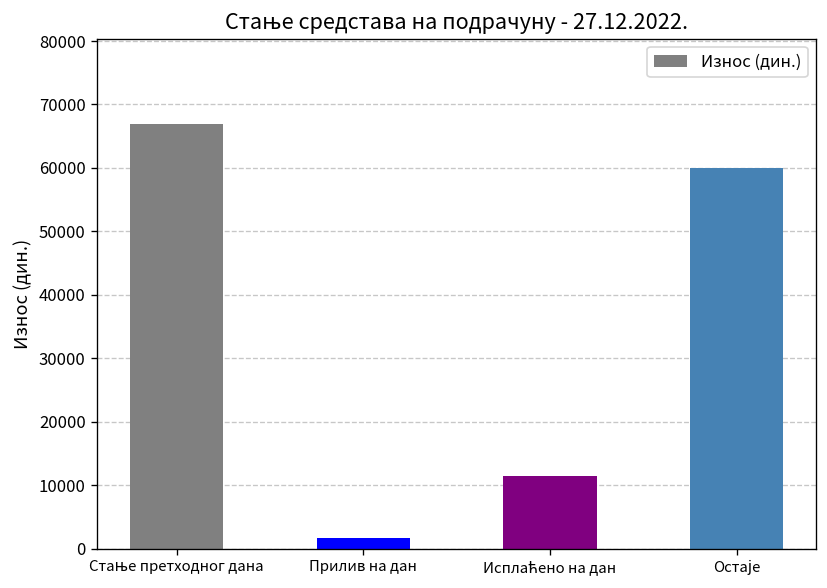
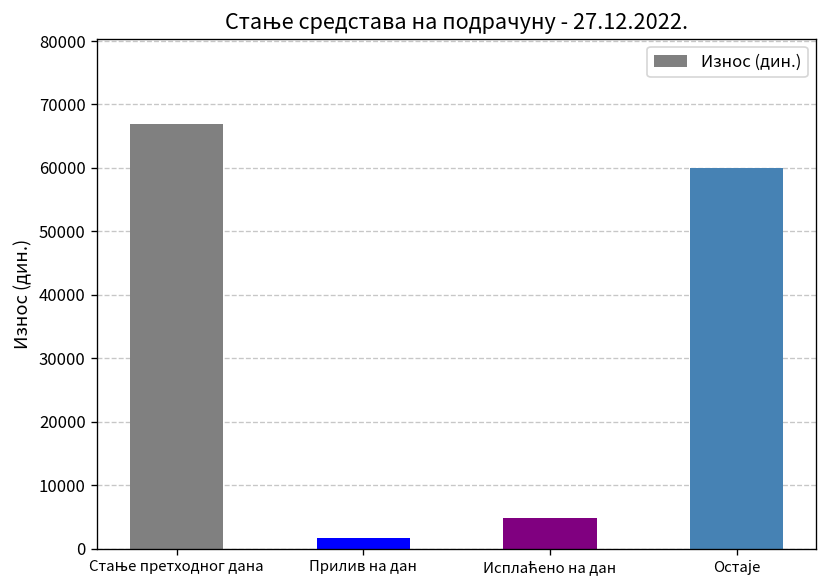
Исплаћено на дан: 11000 -> 5000
